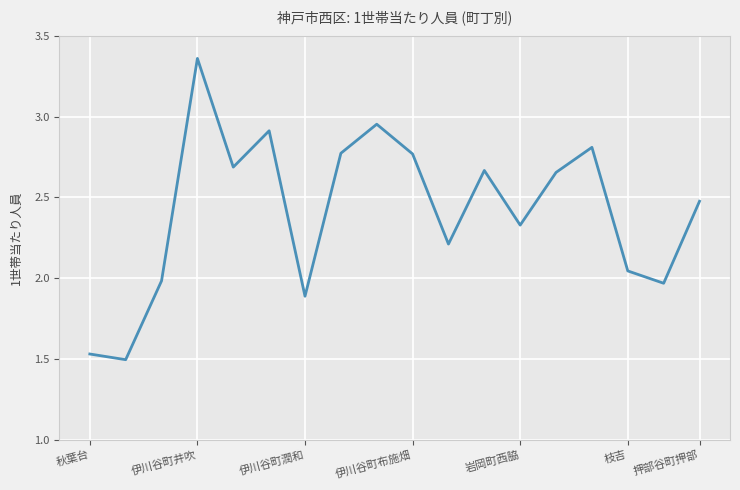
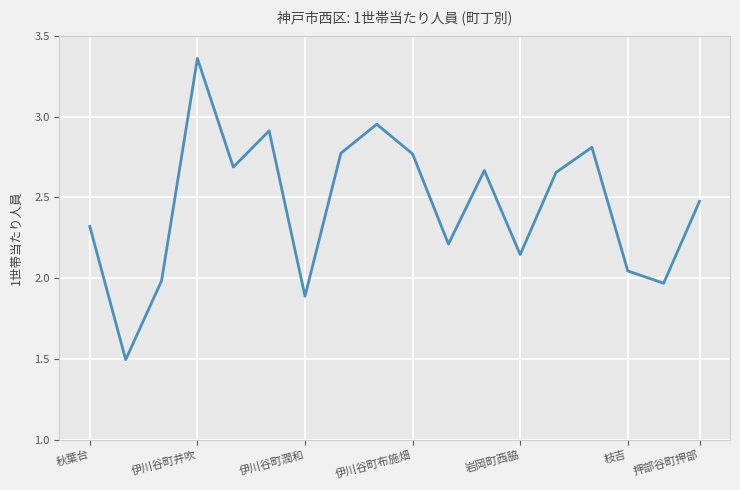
秋葉台: 1.53 -> 2.32
岩岡町西脇: 2.33 -> 2.15
